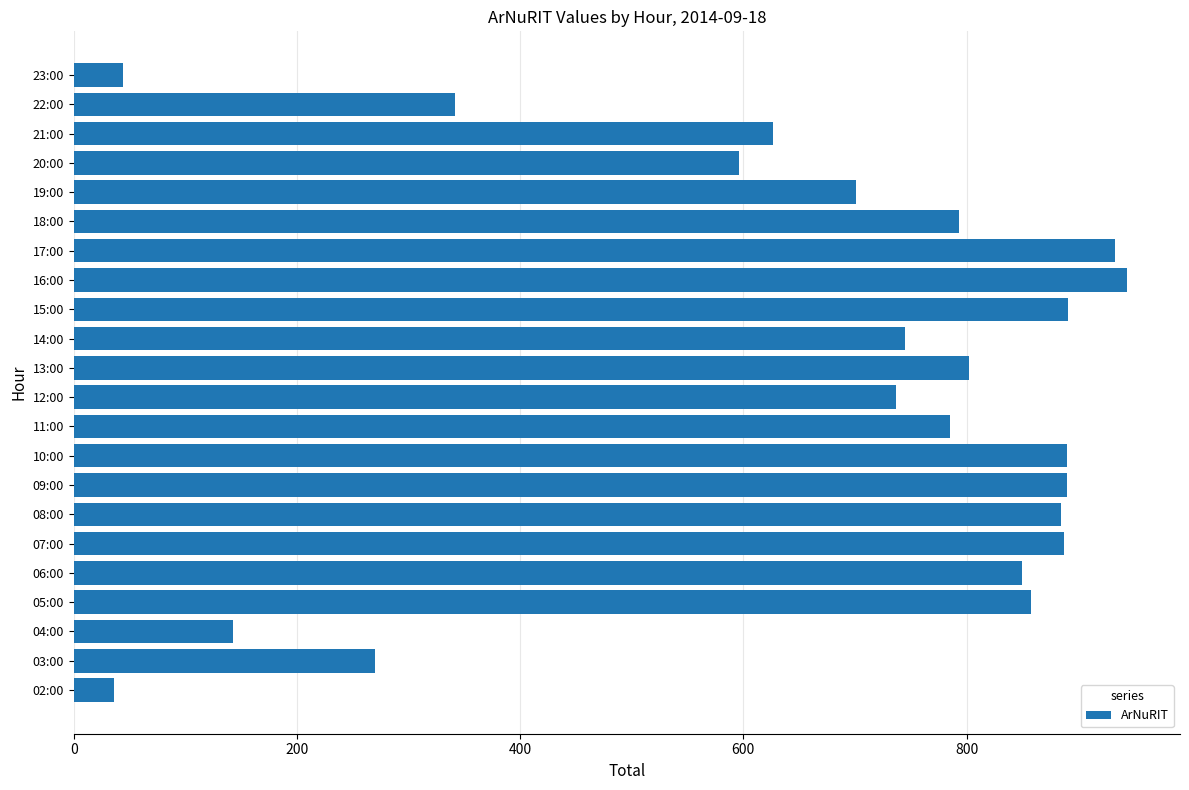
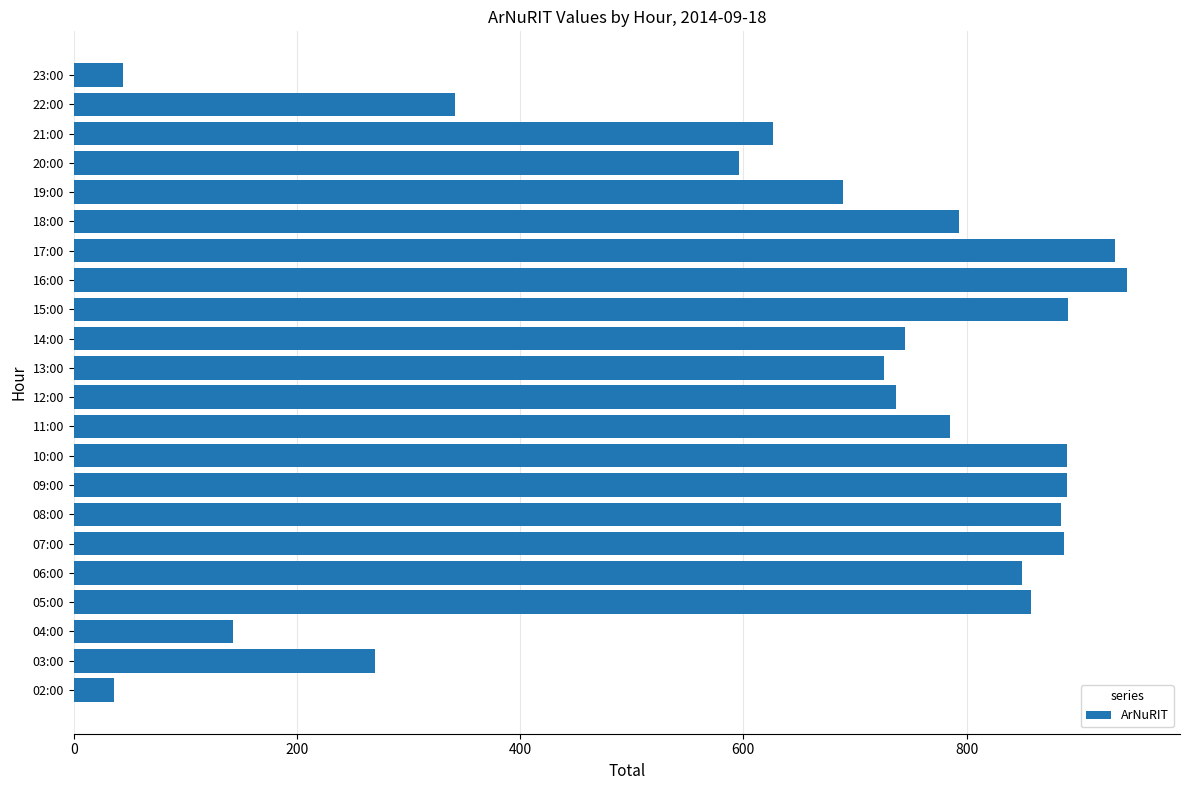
19:00: 701 -> 689
13:00: 802 -> 726
